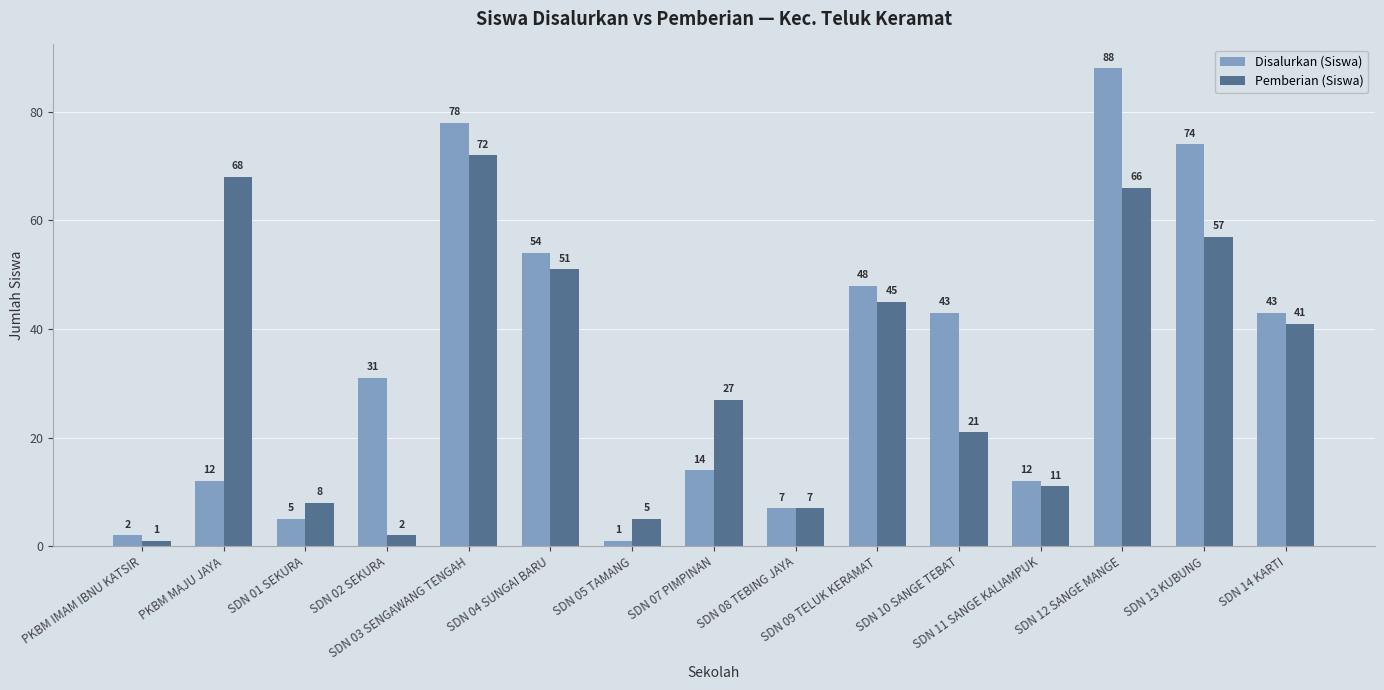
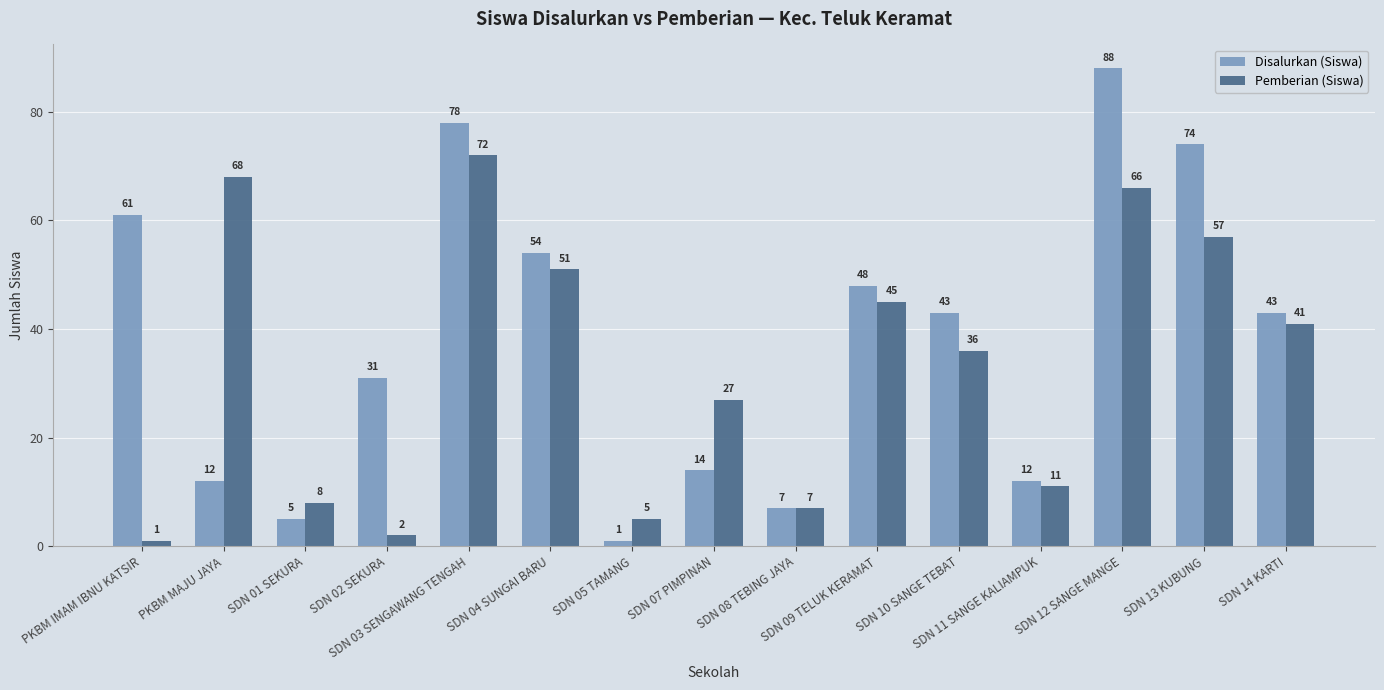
Disalurkan (Siswa), PKBM IMAM IBNU KATSIR: 2 -> 61
Pemberian (Siswa), SDN 10 SANGE TEBAT: 21 -> 36
